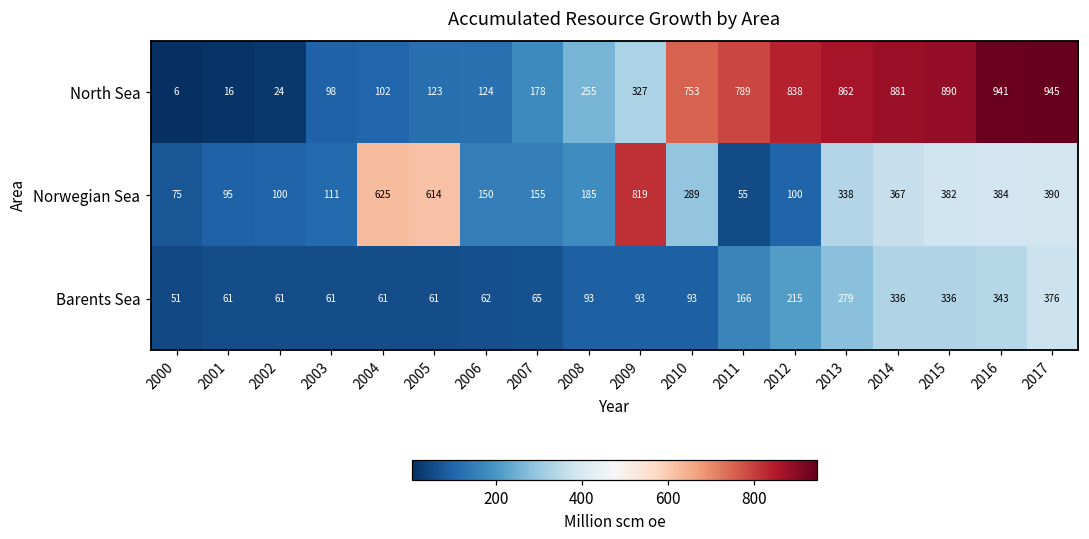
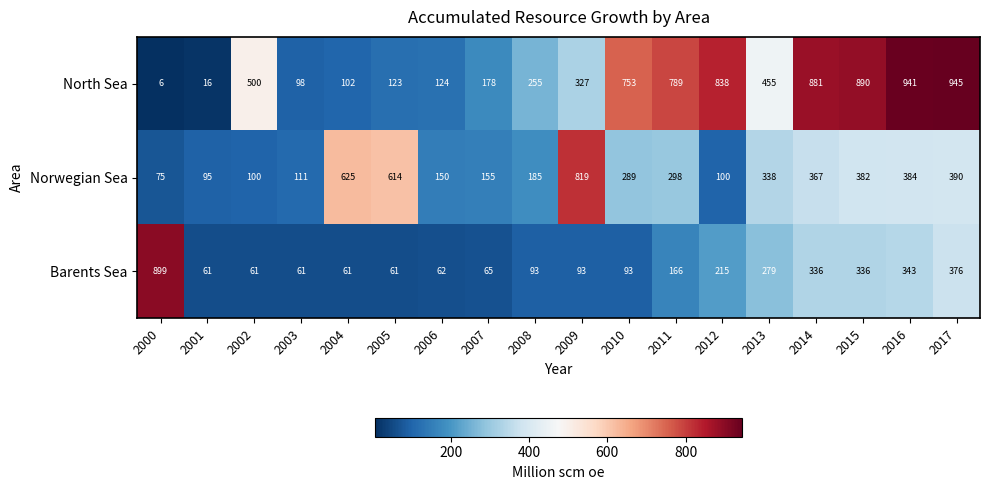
North Sea, 2002: 24 -> 500
North Sea, 2013: 862 -> 455
Norwegian Sea, 2011: 55 -> 298
Barents Sea, 2000: 51 -> 899
